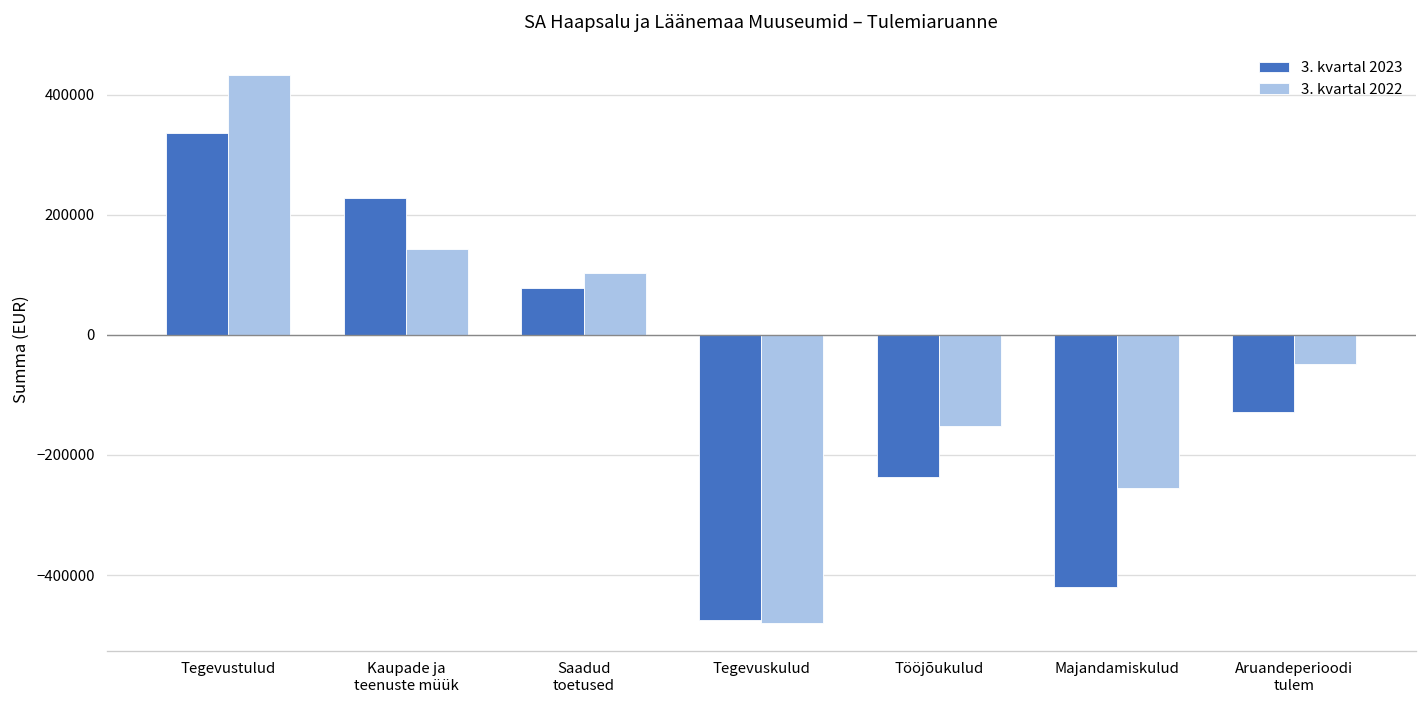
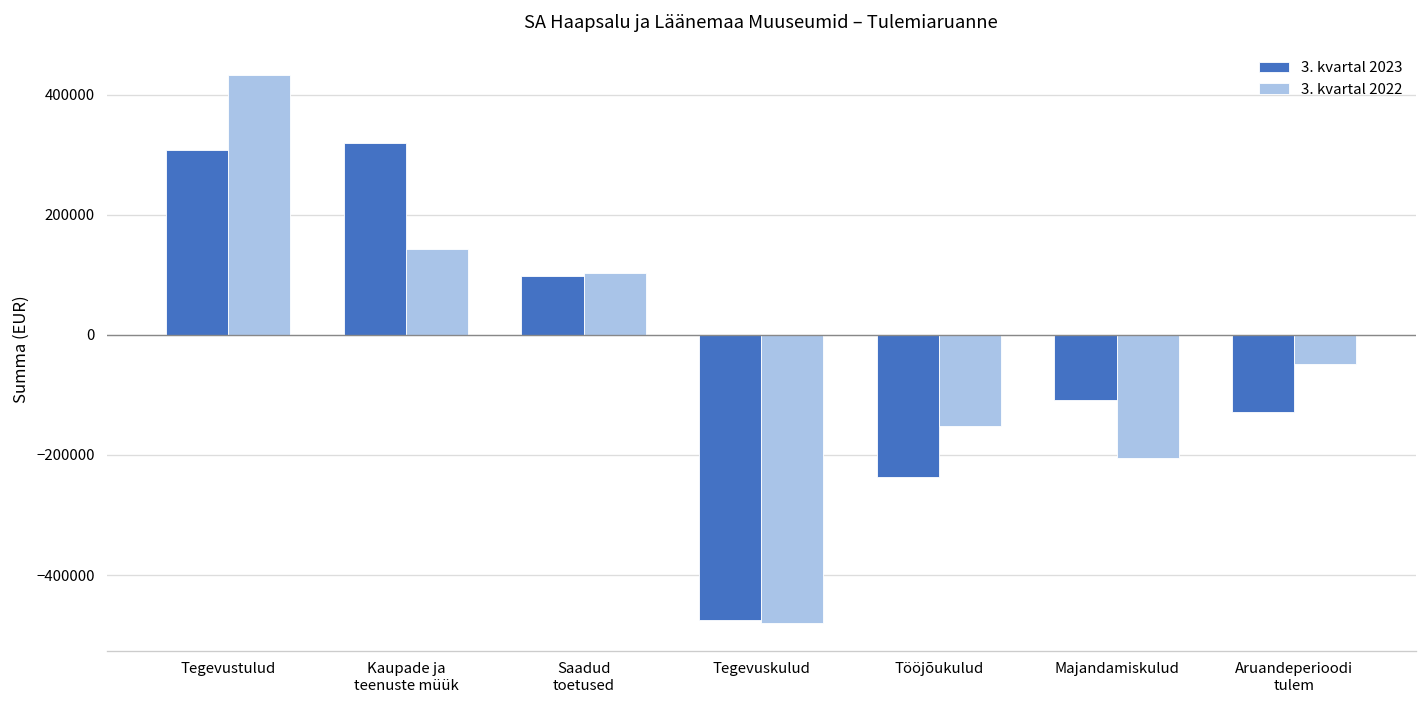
3. kvartal 2023, Tegevustulud: 340000 -> 310000
3. kvartal 2023, Kaupade ja teenuste müük: 230000 -> 320000
3. kvartal 2023, Saadud toetused: 80000 -> 100000
3. kvartal 2023, Majandamiskulud: -420000 -> -110000
3. kvartal 2022, Majandamiskulud: -260000 -> -200000
